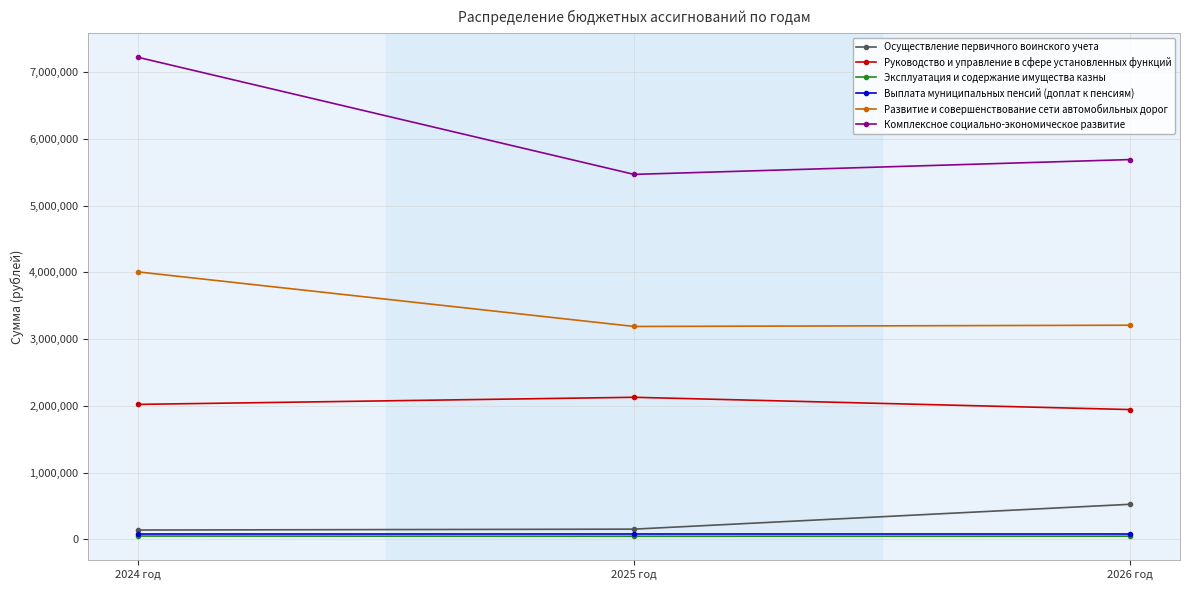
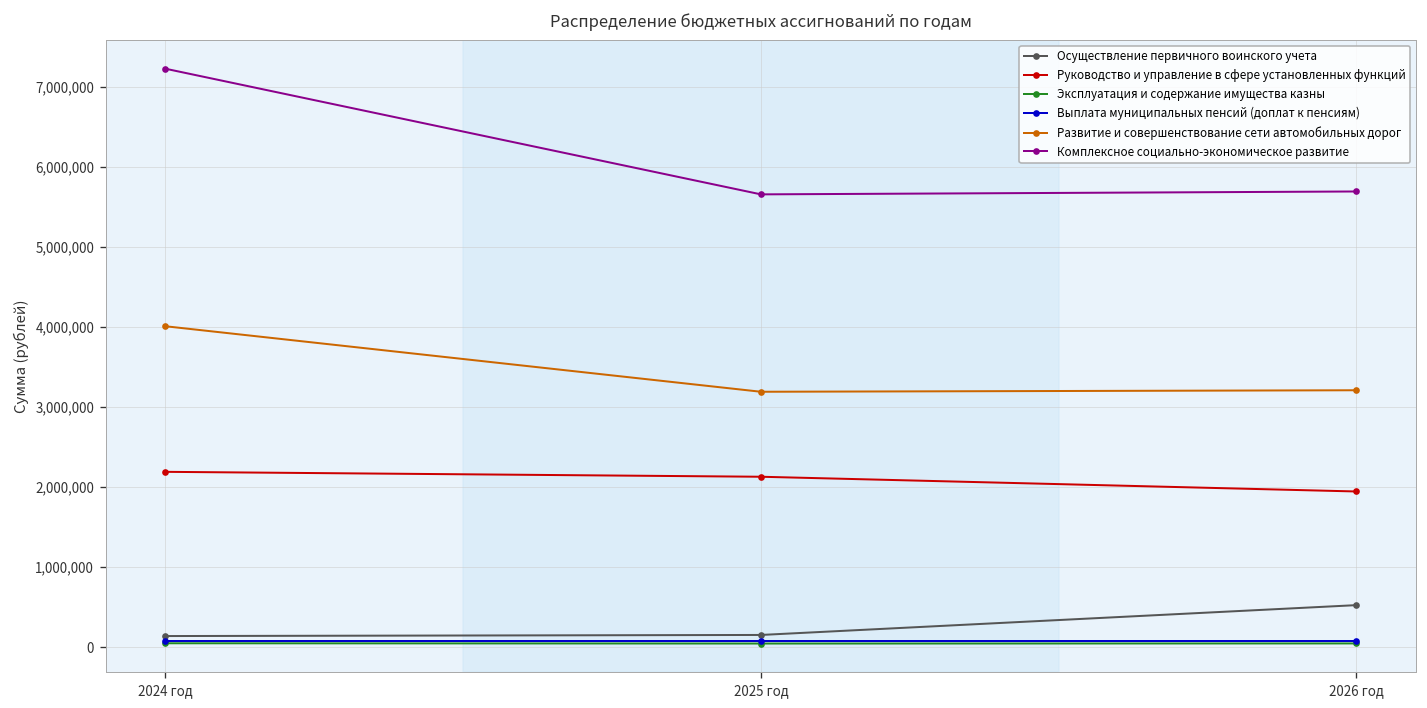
Руководство и управление в сфере установленных функций, 2024 год: 2,000,000 -> 2,200,000
Комплексное социально-экономическое развитие, 2025 год: 5,500,000 -> 5,700,000
